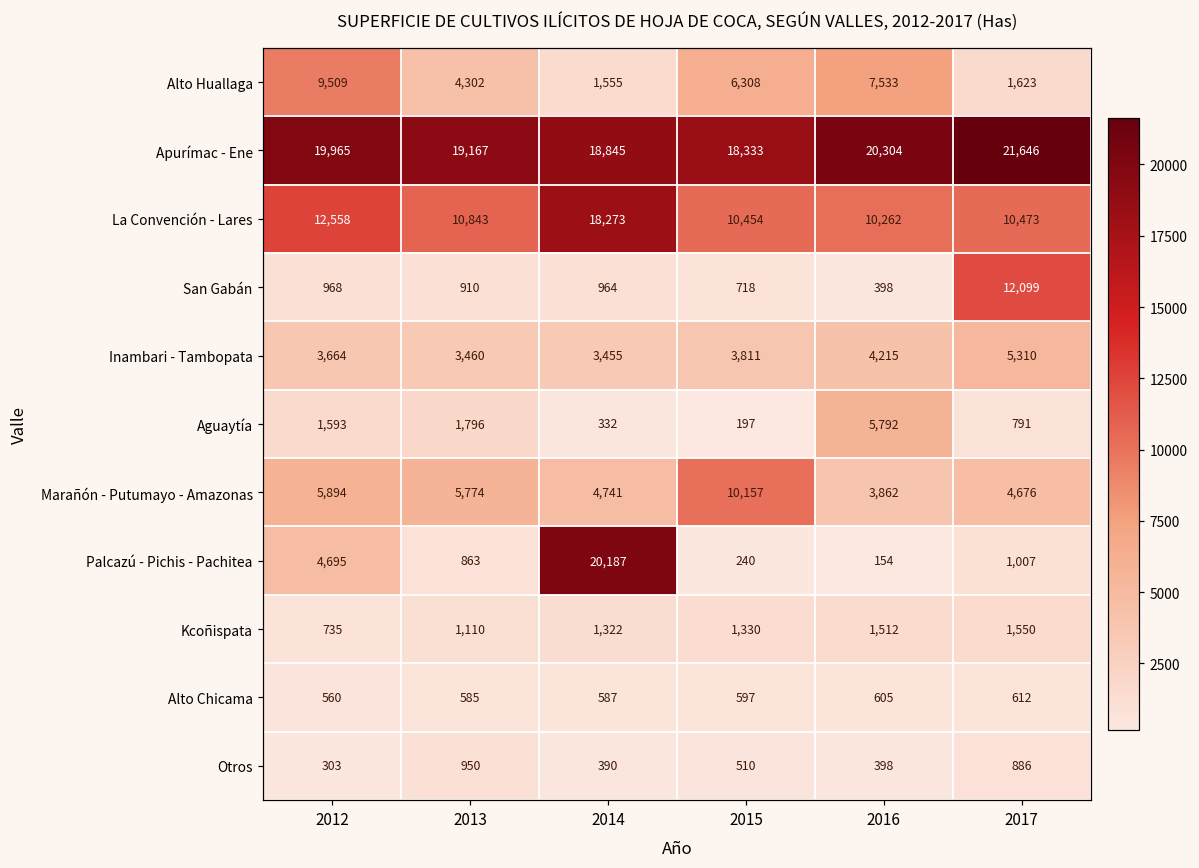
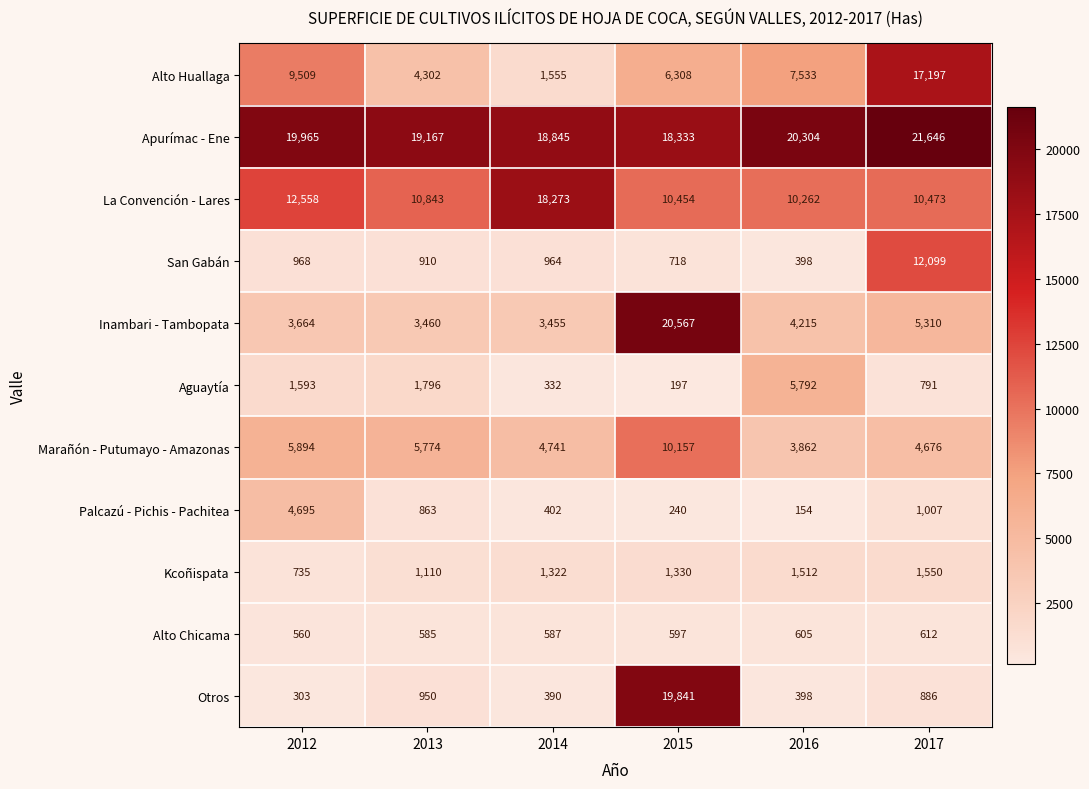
Alto Huallaga, 2017: 1,623 -> 17,197
Inambari - Tambopata, 2015: 3,811 -> 20,567
Palcazú - Pichis - Pachitea, 2014: 20,187 -> 402
Otros, 2015: 510 -> 19,841
